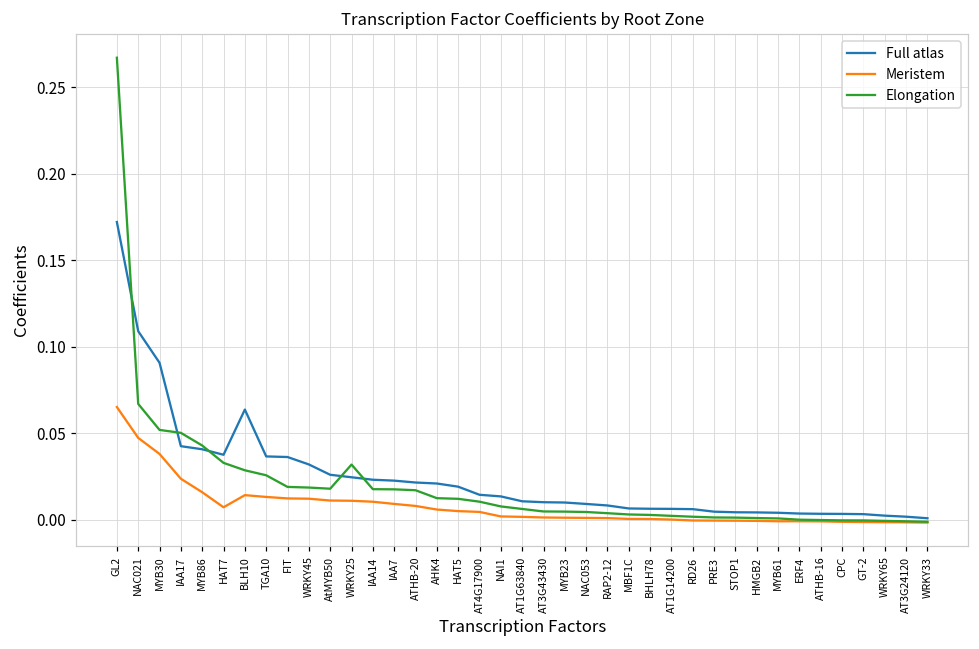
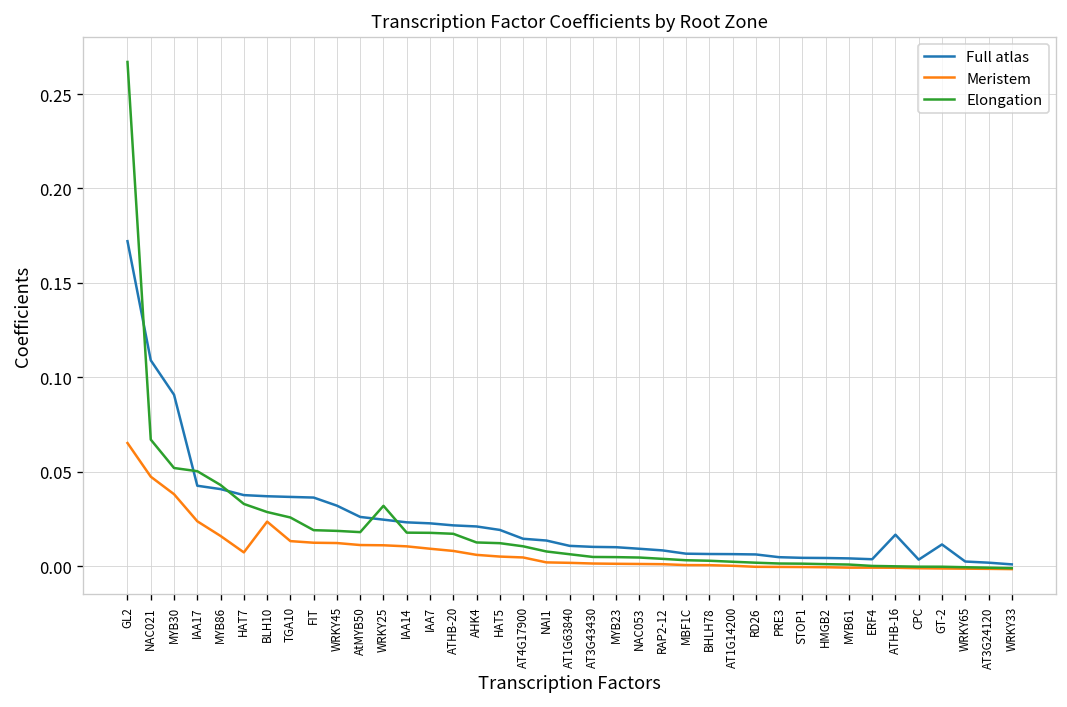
Full atlas, BLH10: 0.064 -> 0.037
Meristem, BLH10: 0.014 -> 0.024
Full atlas, ATHB-16: 0.004 -> 0.017
Full atlas, GT-2: 0.003 -> 0.012
